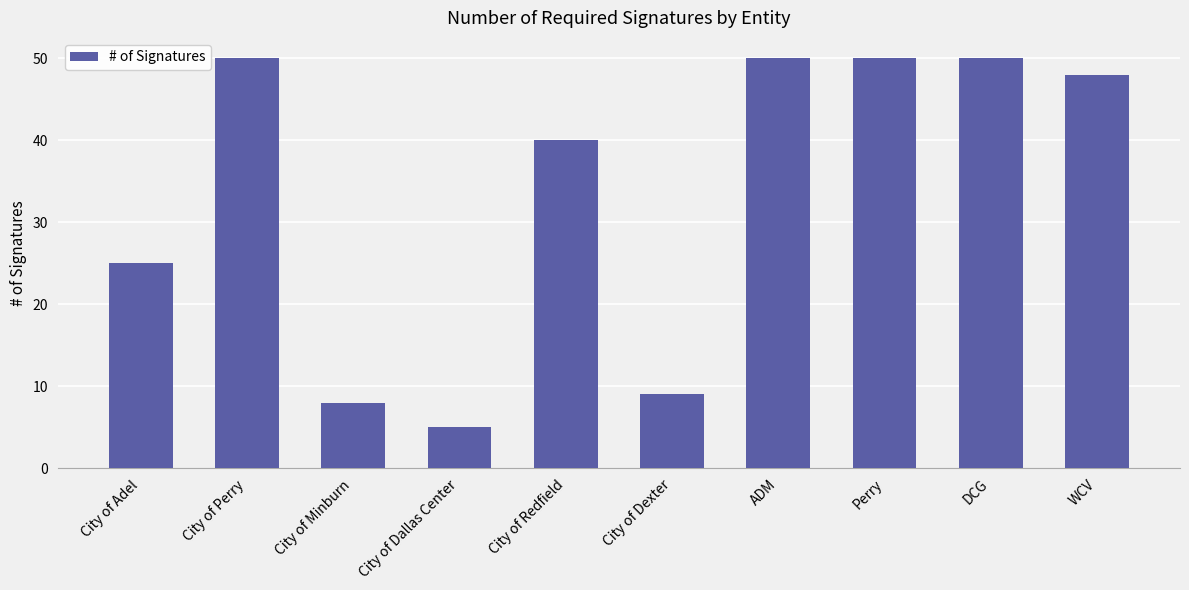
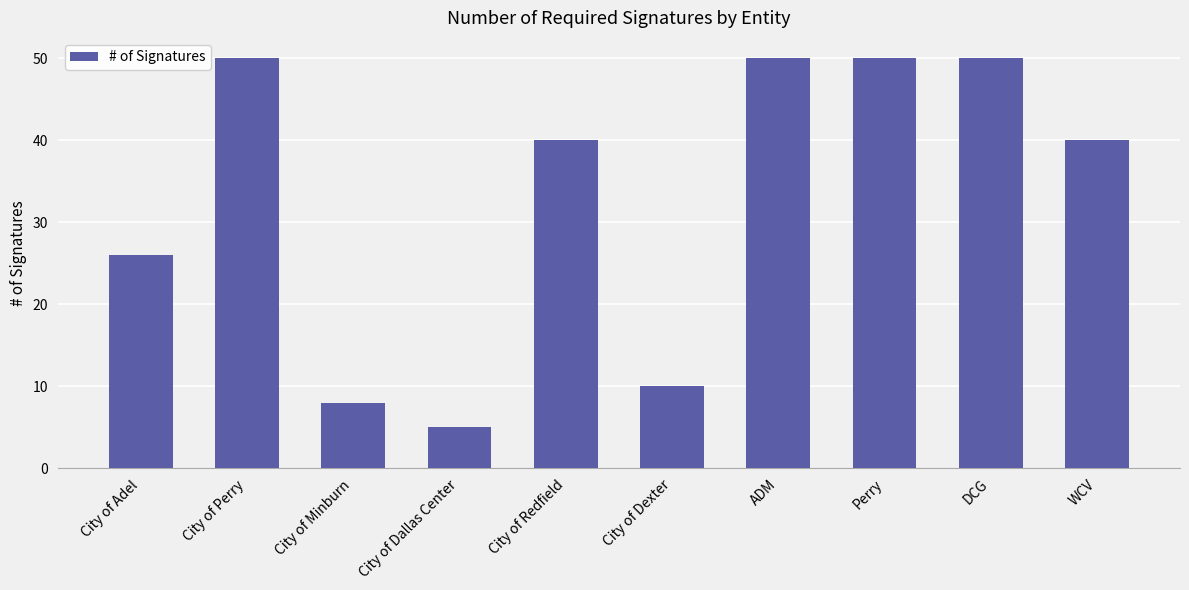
City of Adel: 25 -> 26
City of Dexter: 9 -> 10
WCV: 48 -> 40
